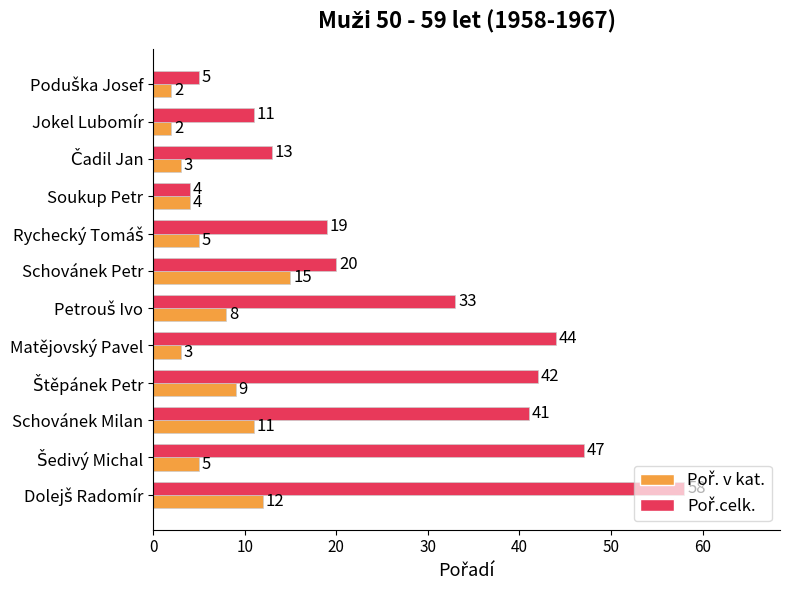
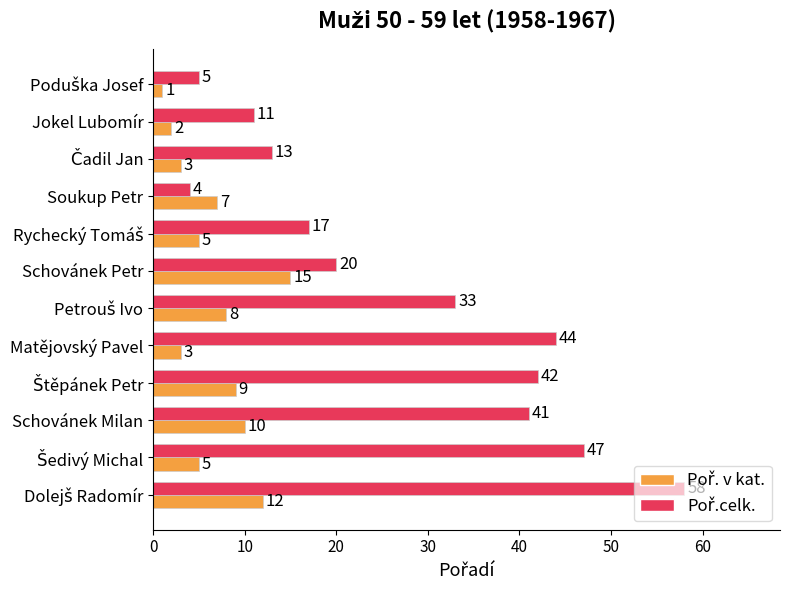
Poř. v kat., Poduška Josef: 2 -> 1
Poř. v kat., Soukup Petr: 4 -> 7
Poř.celk., Rychecký Tomáš: 19 -> 17
Poř. v kat., Schovánek Milan: 11 -> 10
